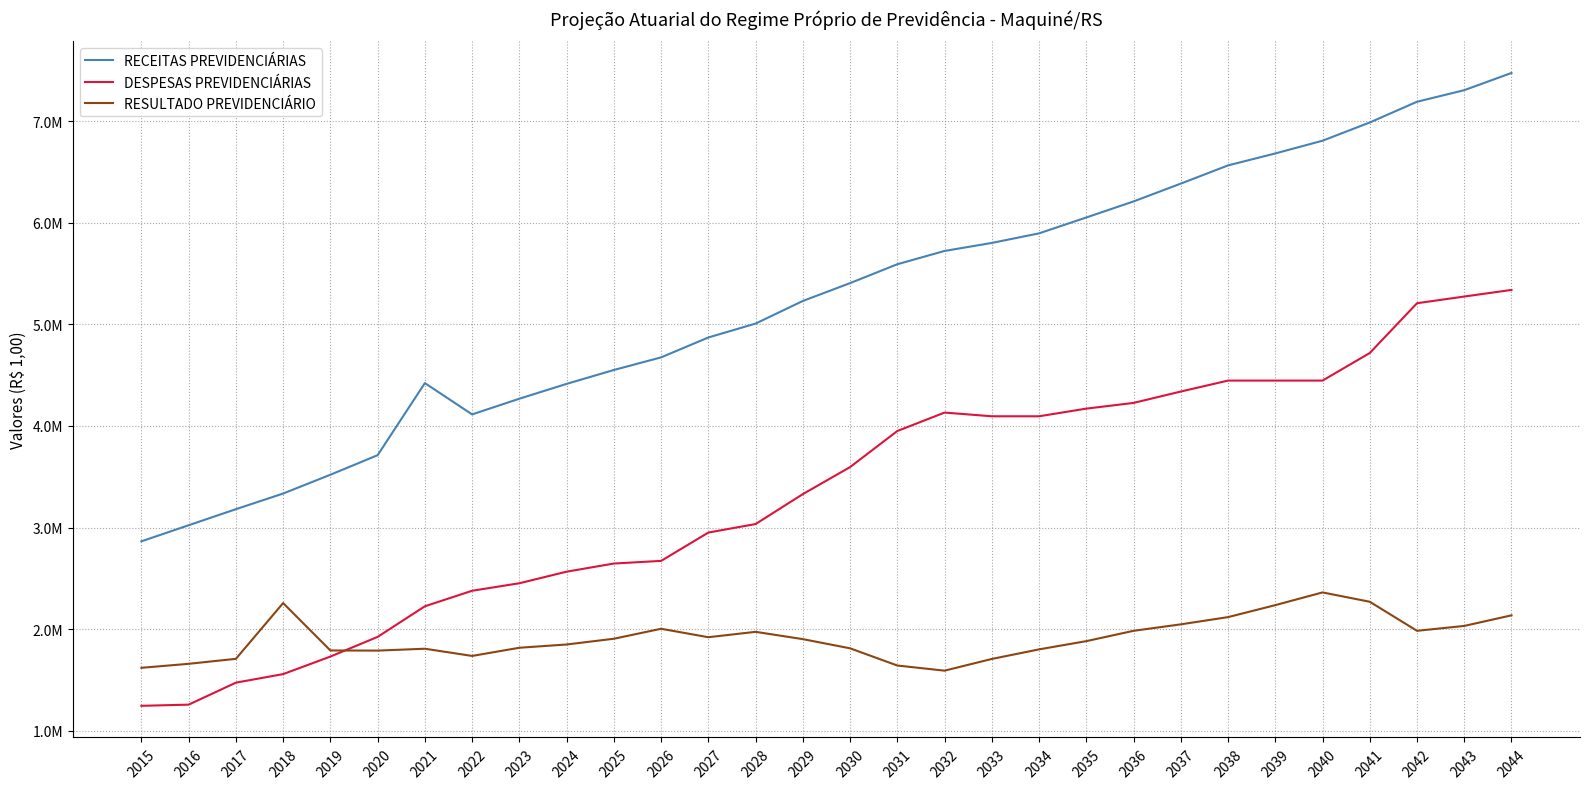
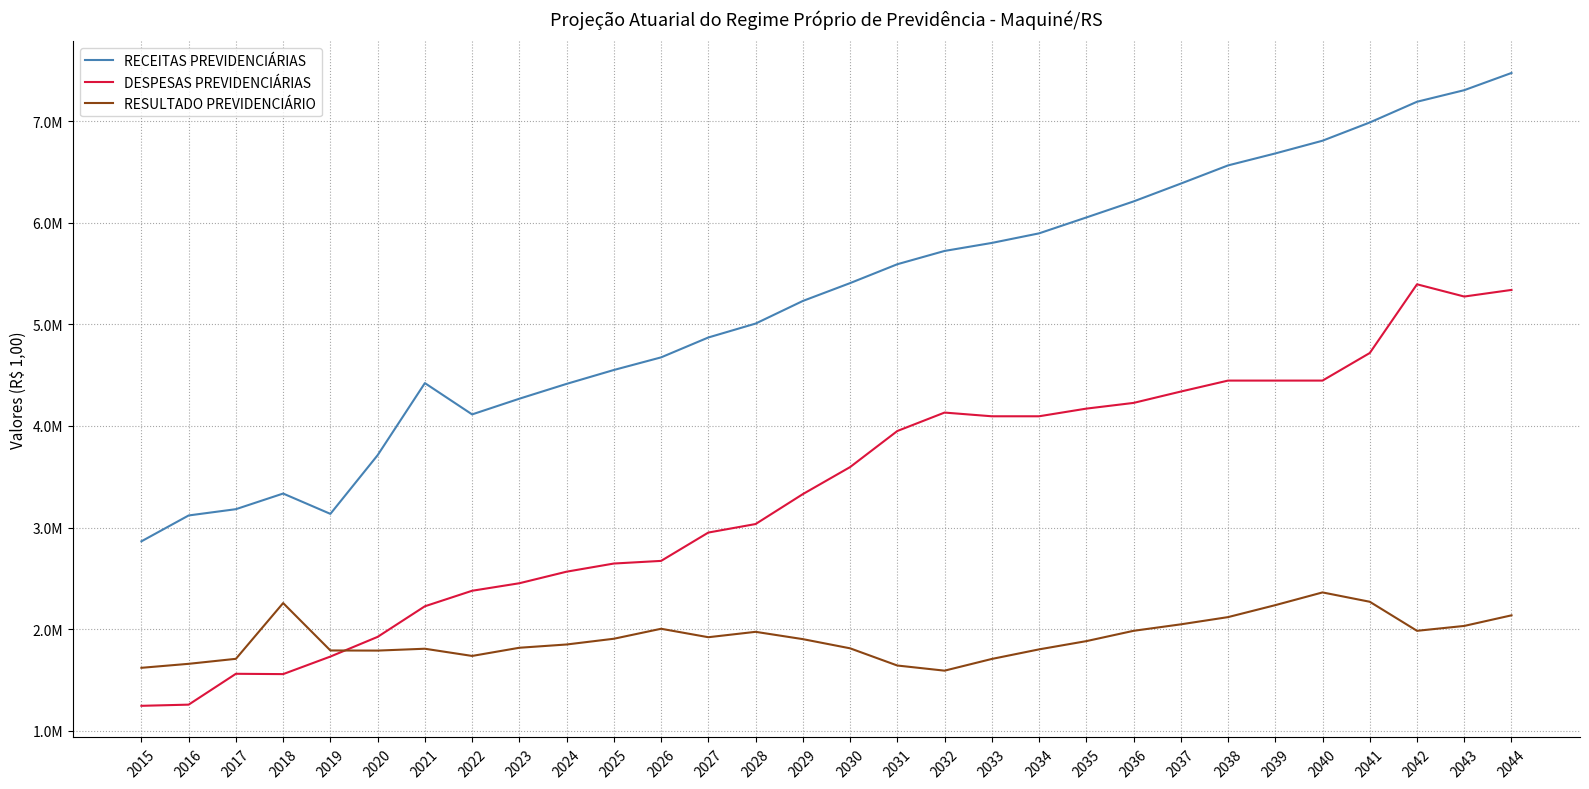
RECEITAS PREVIDENCIÁRIAS, 2016: 3020000 -> 3120000
DESPESAS PREVIDENCIÁRIAS, 2017: 1470000 -> 1560000
RECEITAS PREVIDENCIÁRIAS, 2019: 3520000 -> 3130000
DESPESAS PREVIDENCIÁRIAS, 2042: 5210000 -> 5390000
